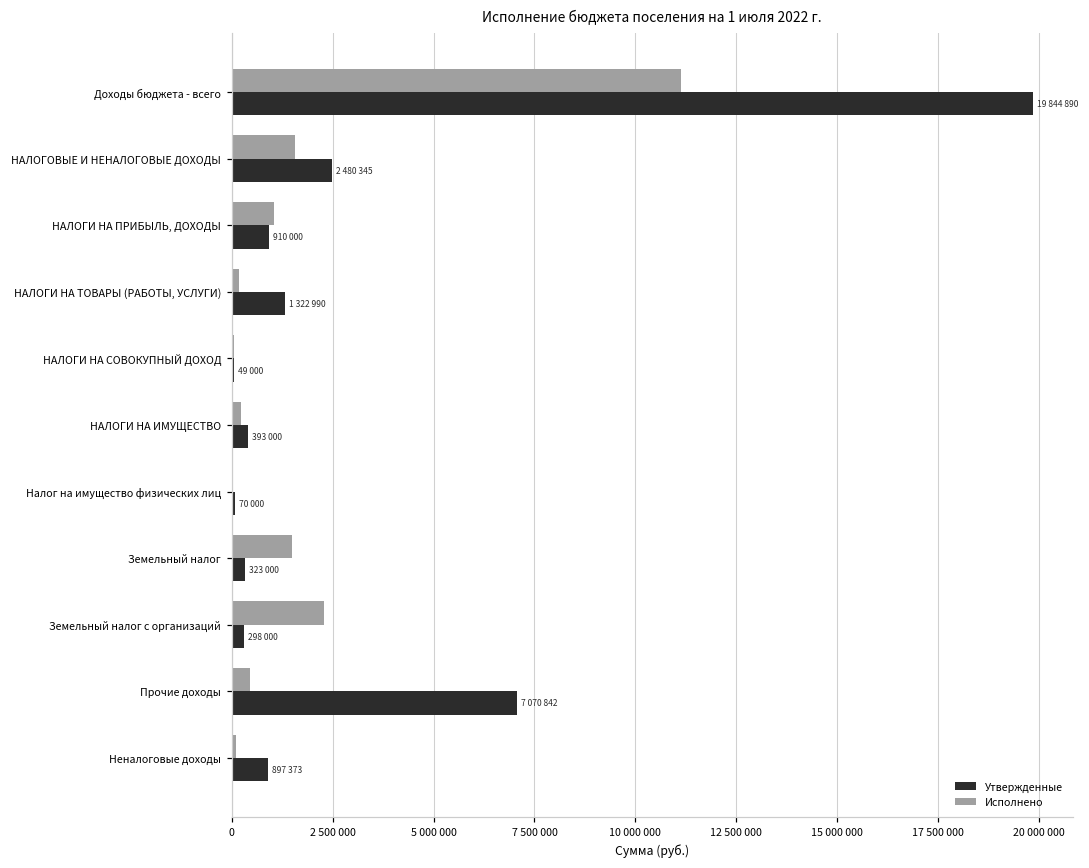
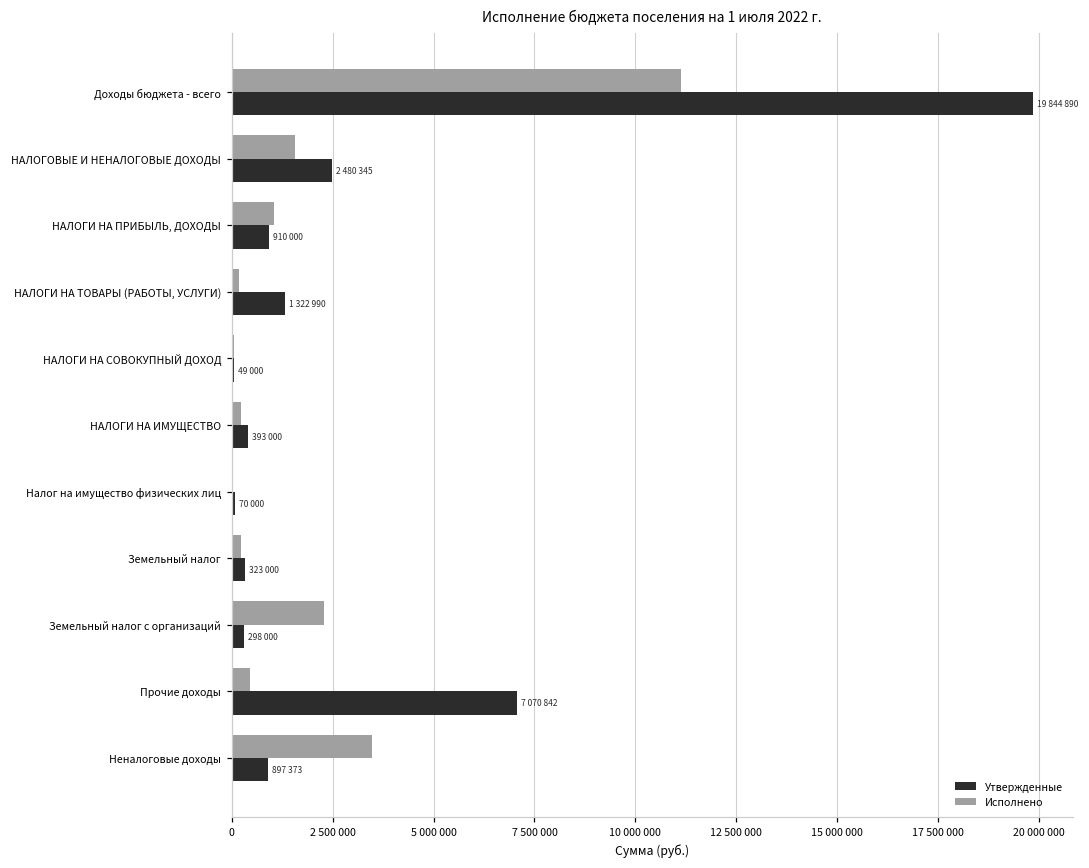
Исполнено, Земельный налог: 1500000 -> 200000
Исполнено, Неналоговые доходы: 100000 -> 3500000
